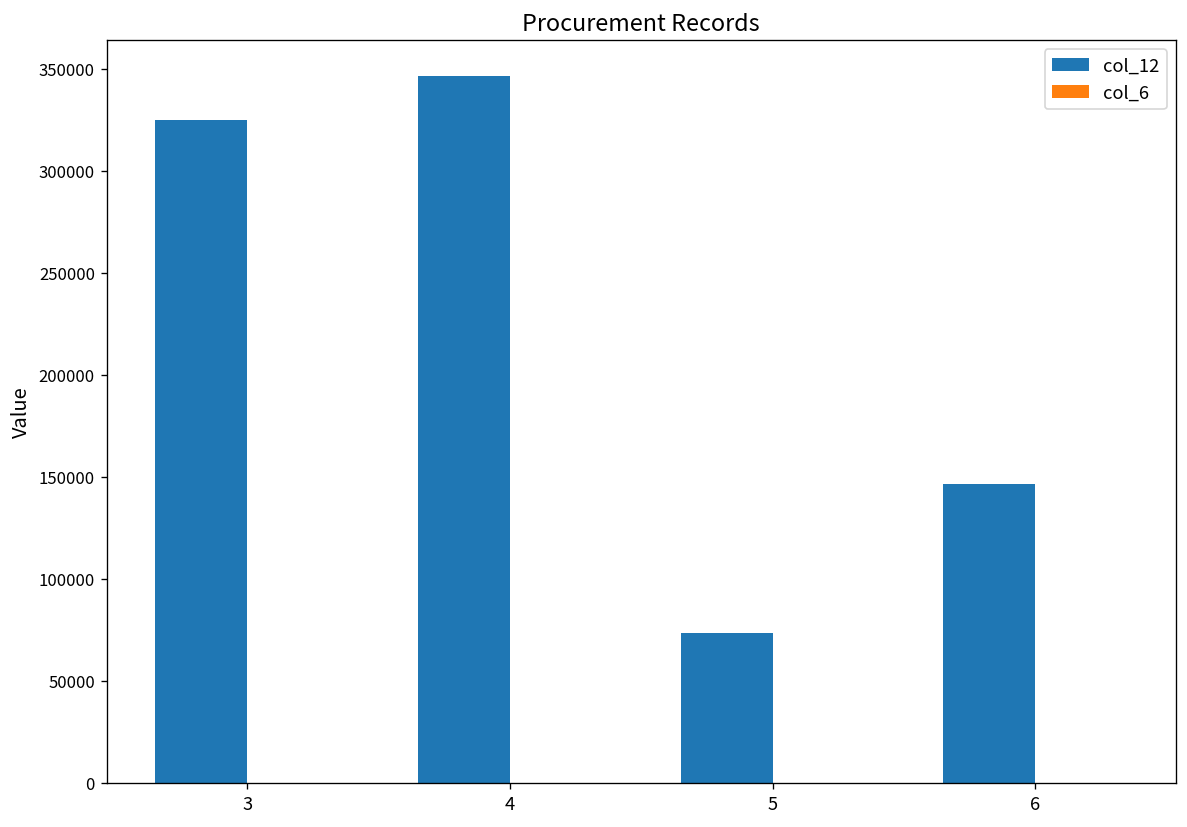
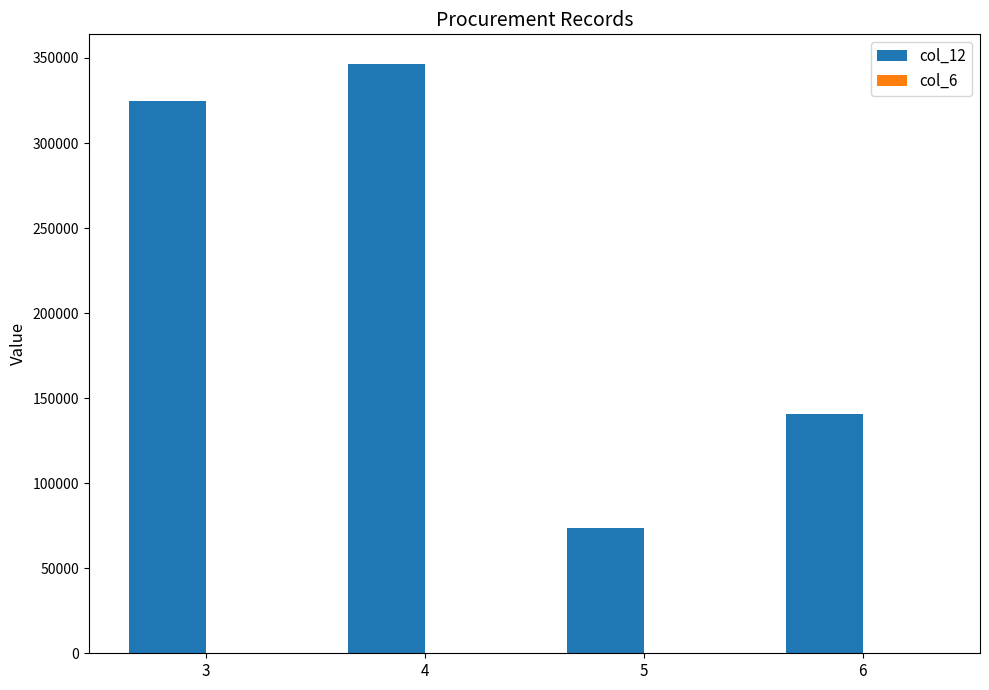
col_12, 6: 146000 -> 140000
